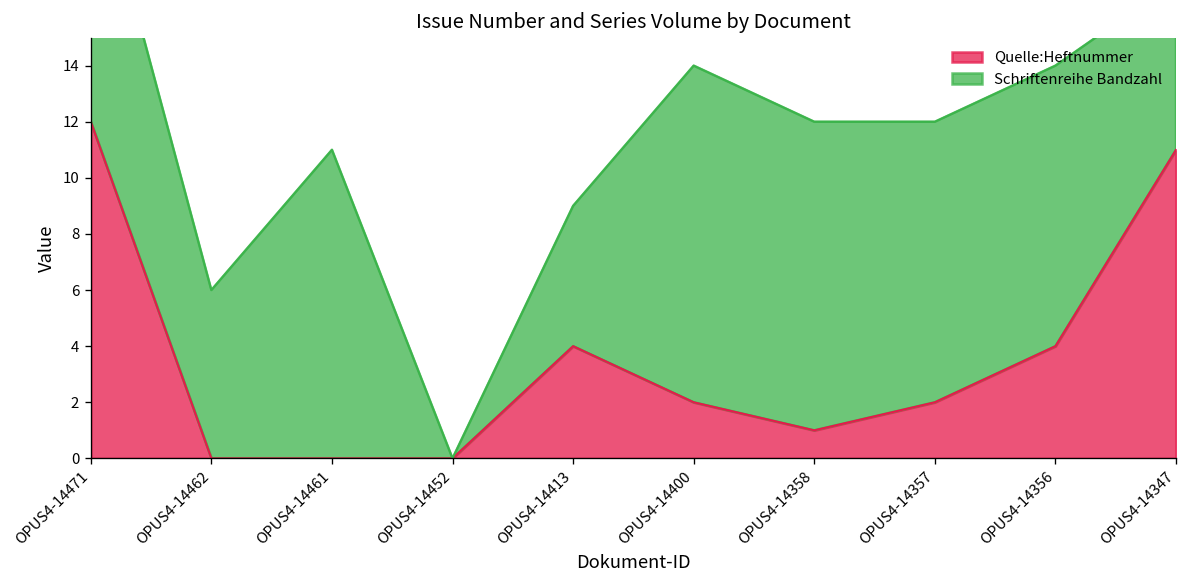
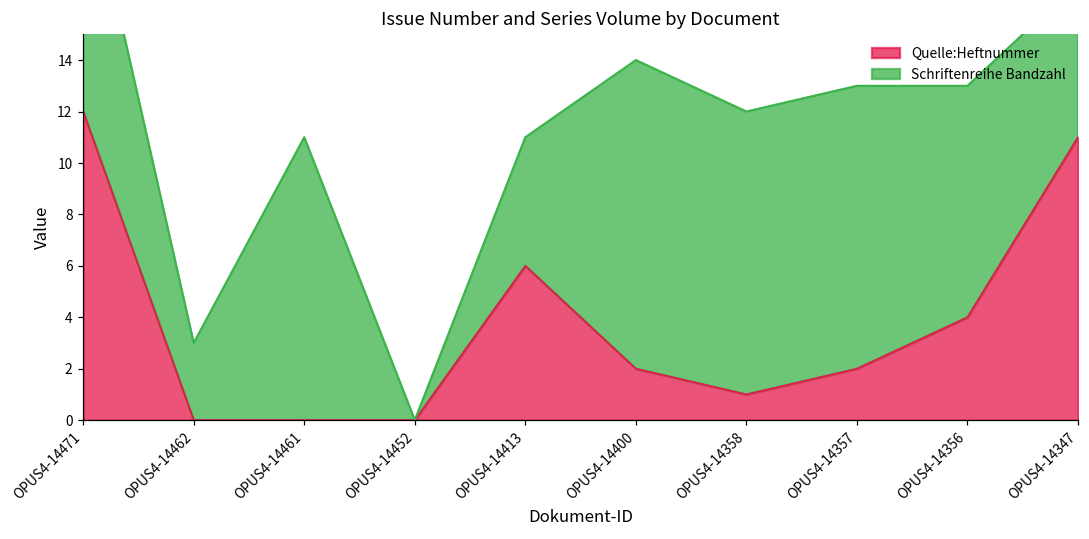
Schriftenreihe Bandzahl, OPUS4-14462: 6 -> 3
Quelle:Heftnummer, OPUS4-14413: 4 -> 6
Schriftenreihe Bandzahl, OPUS4-14357: 10 -> 11
Schriftenreihe Bandzahl, OPUS4-14356: 10 -> 9
